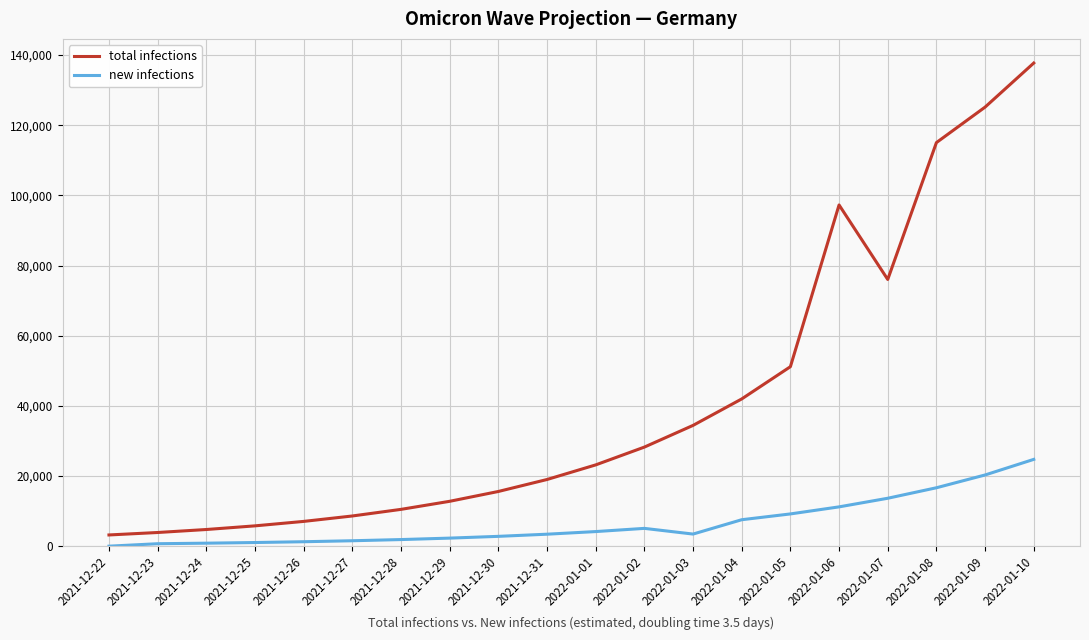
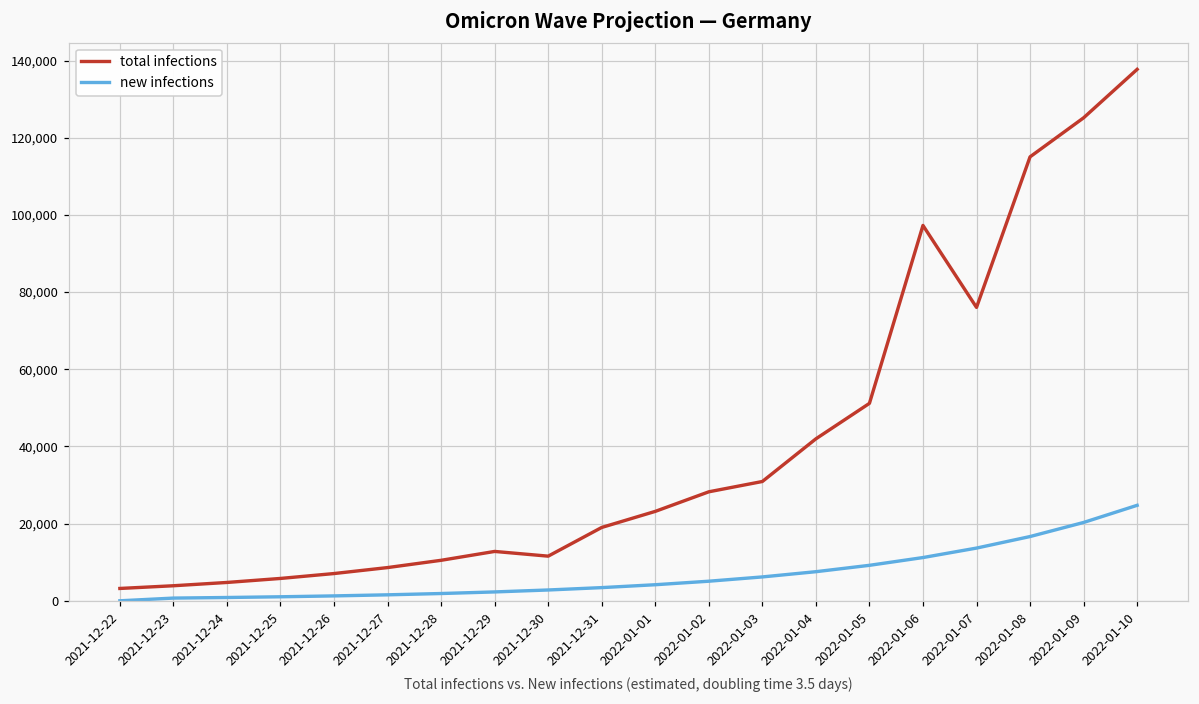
total infections, 2021-12-30: 16,000 -> 12,000
total infections, 2022-01-03: 34,000 -> 31,000
new infections, 2022-01-03: 3,000 -> 6,000
